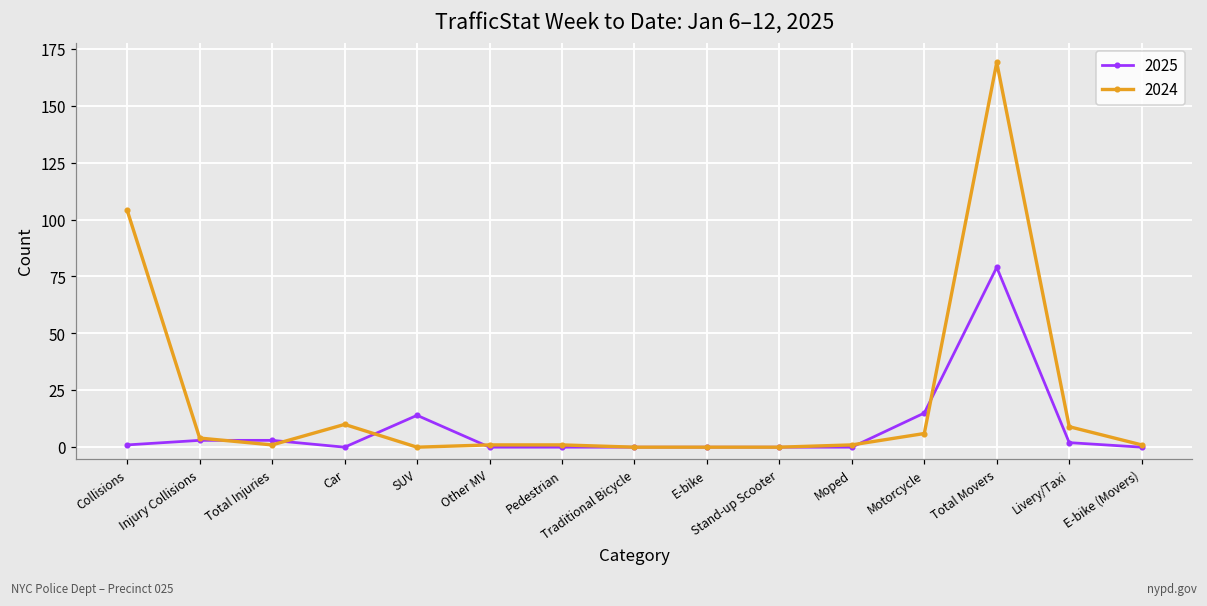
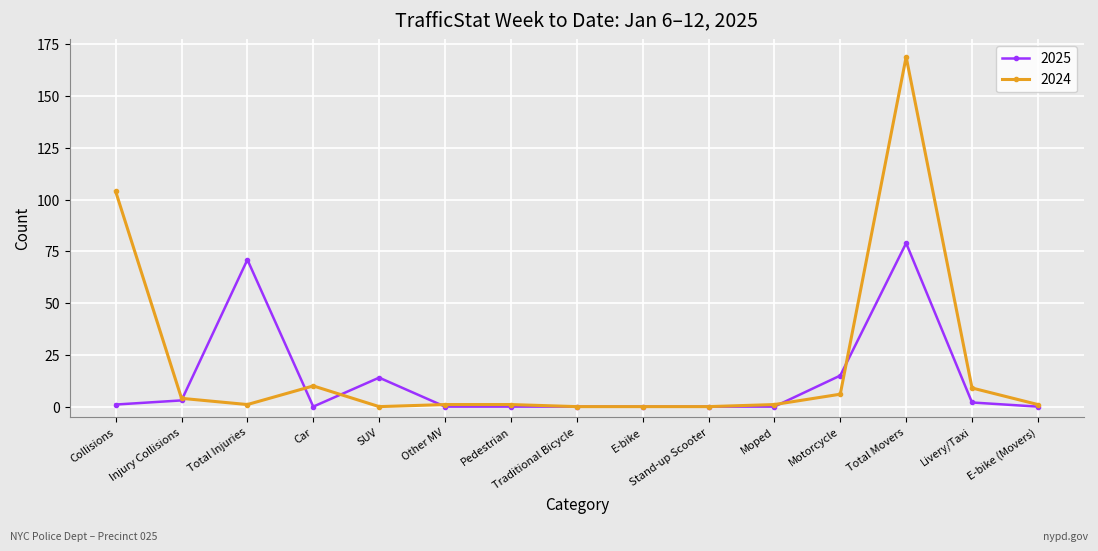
2025, Total Injuries: 3 -> 71
